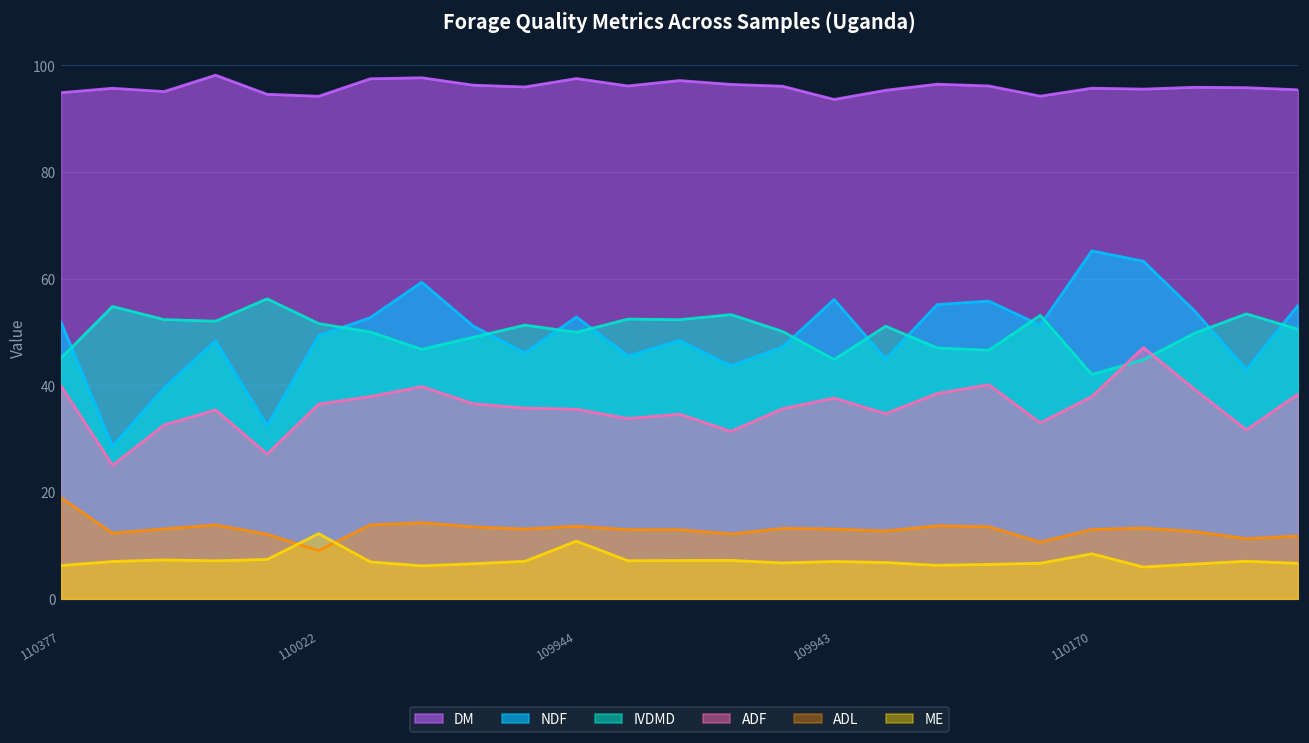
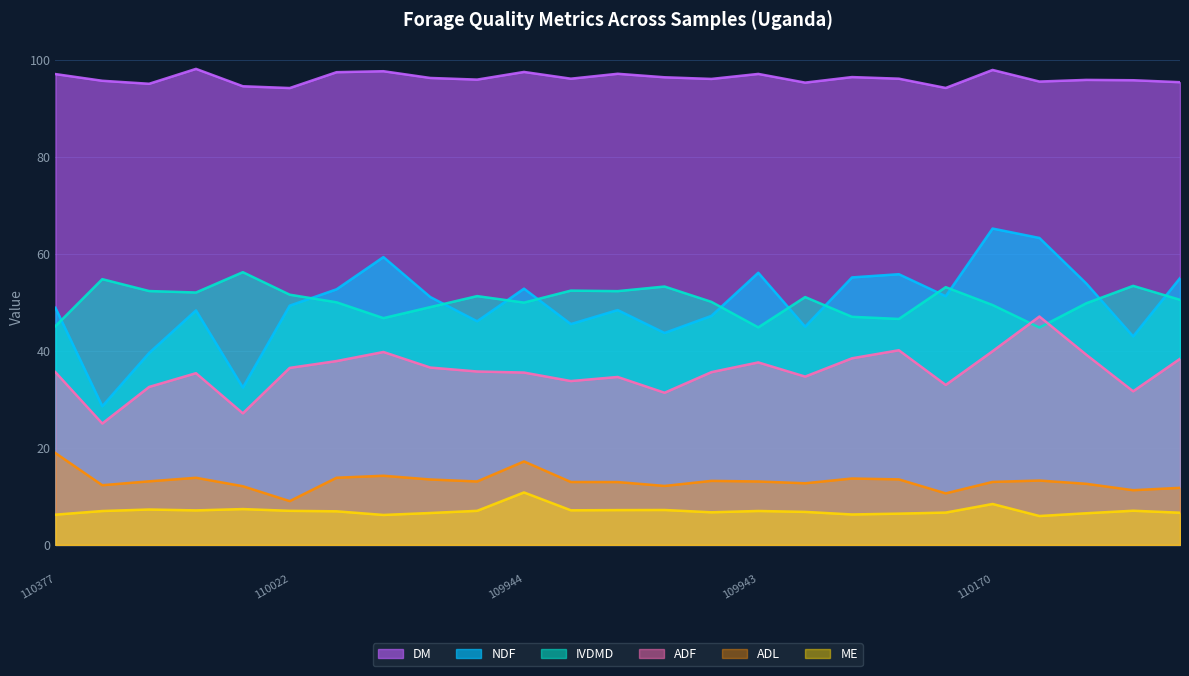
DM, 110377: 95 -> 97
NDF, 110377: 52 -> 49
ADF, 110377: 40 -> 36
ME, 110022: 12 -> 7
ADL, 109944: 14 -> 17
DM, 109943: 94 -> 97
DM, 110170: 96 -> 98
IVDMD, 110170: 42 -> 49
ADF, 110170: 38 -> 40
